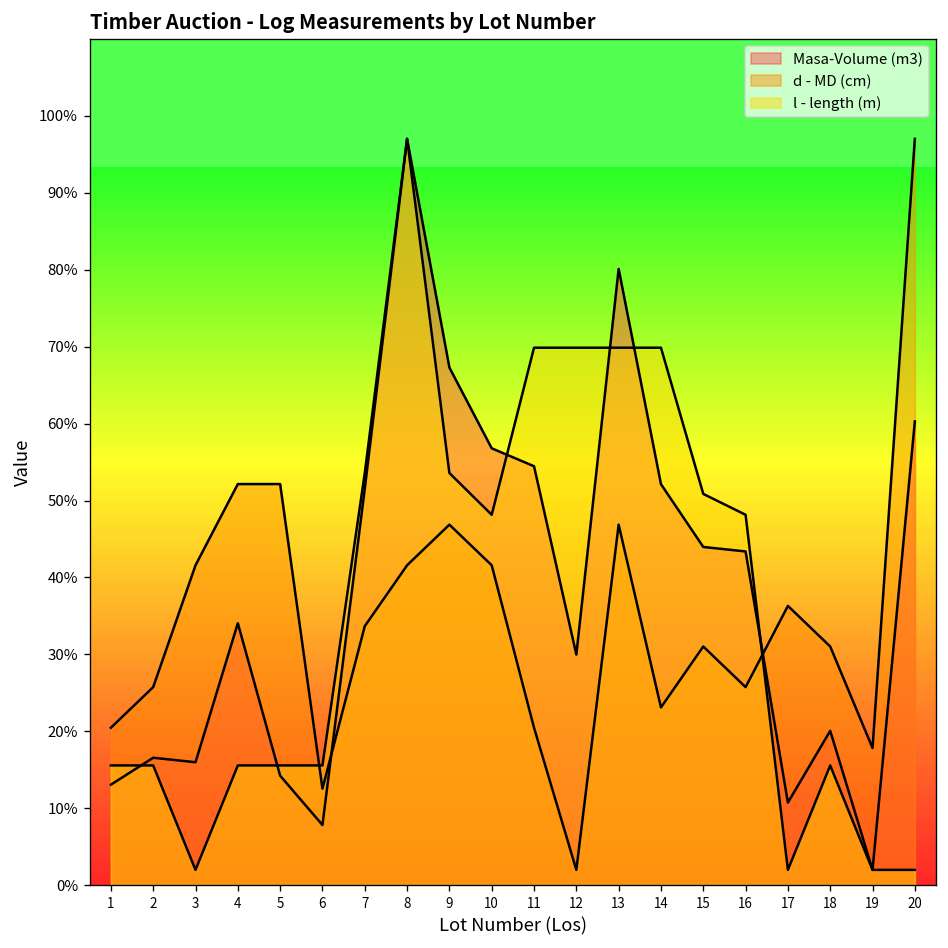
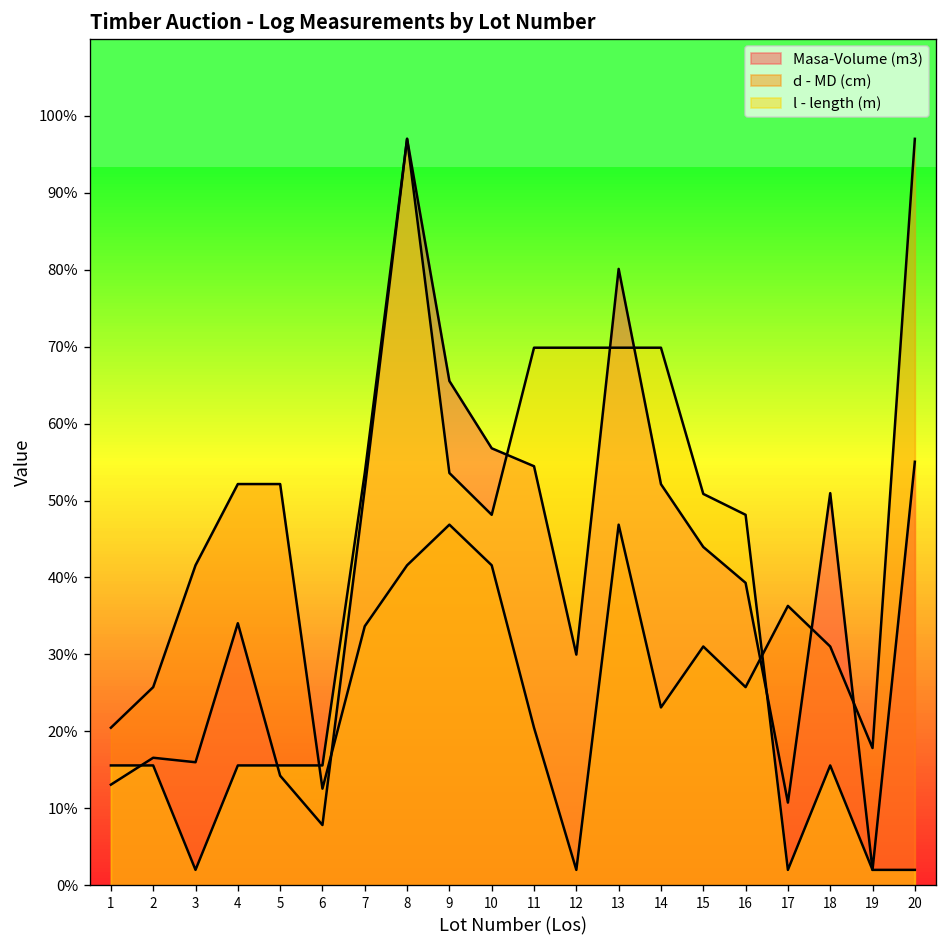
Masa-Volume (m3), 9: 67% -> 66%
Masa-Volume (m3), 16: 43% -> 39%
Masa-Volume (m3), 18: 20% -> 51%
Masa-Volume (m3), 20: 60% -> 55%
